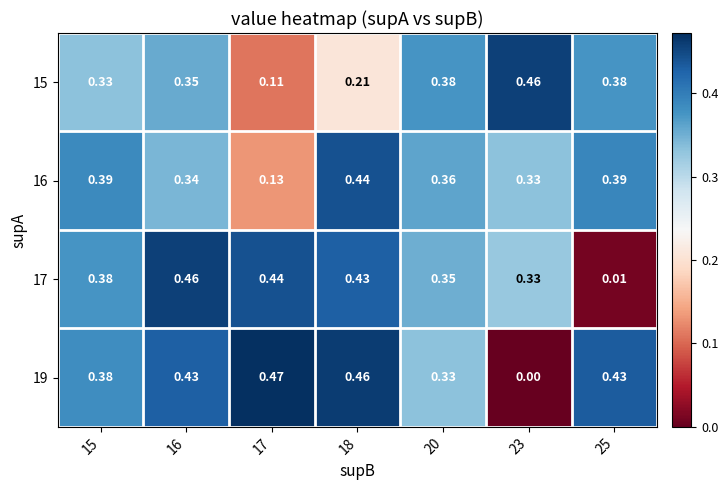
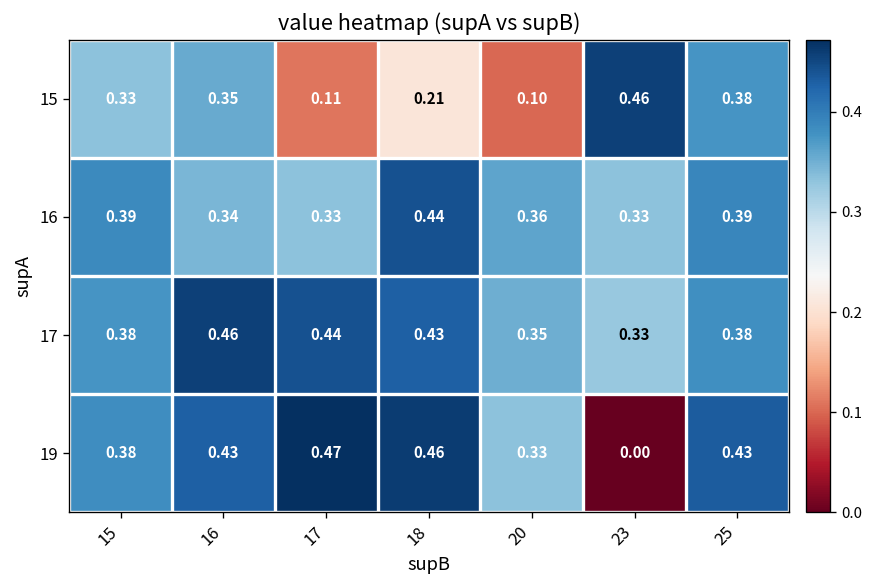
15, 20: 0.38 -> 0.10
16, 17: 0.13 -> 0.33
17, 25: 0.01 -> 0.38
